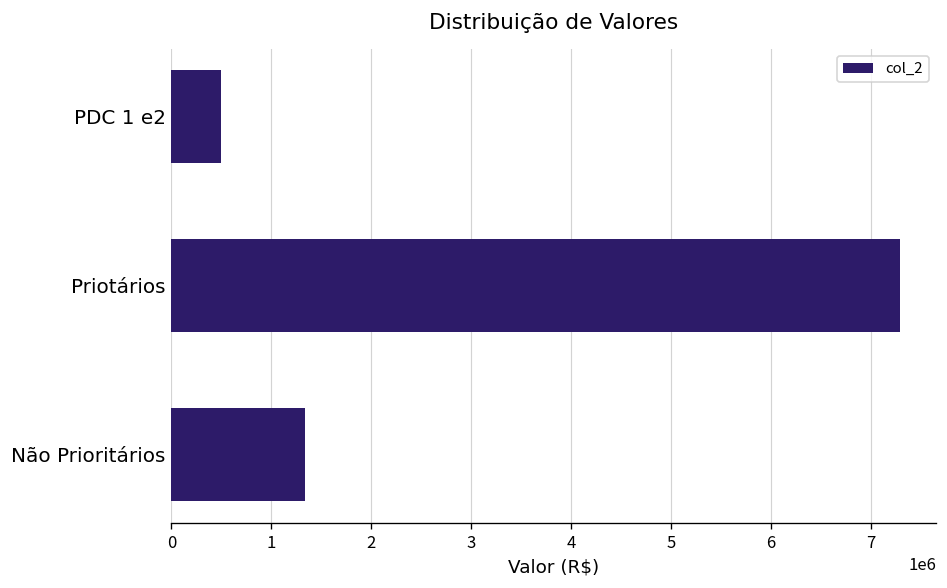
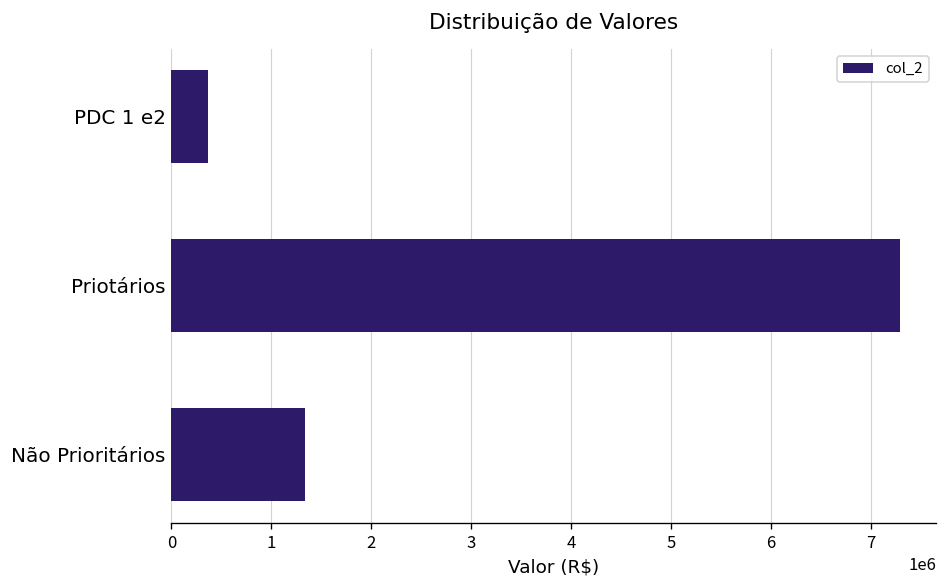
PDC 1 e2: 500000 -> 400000
